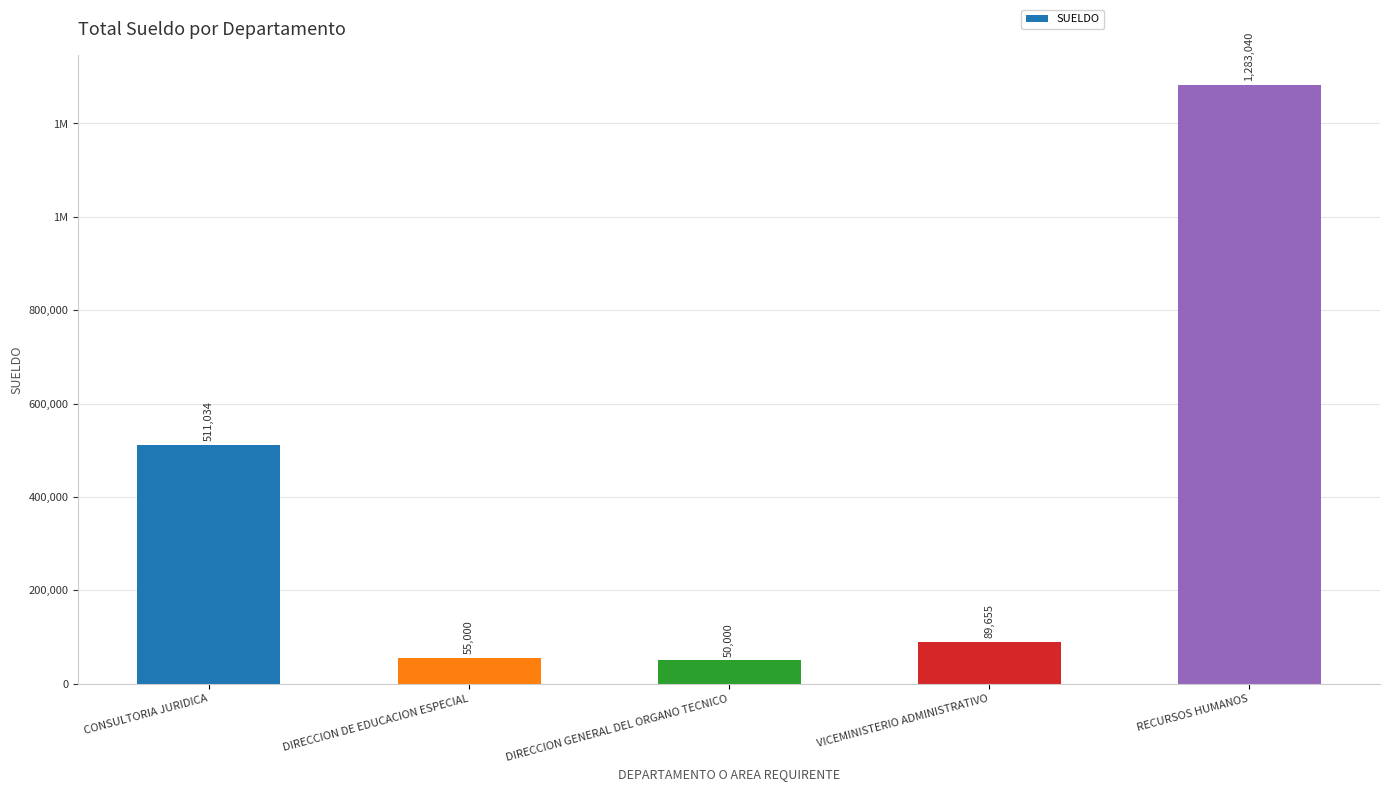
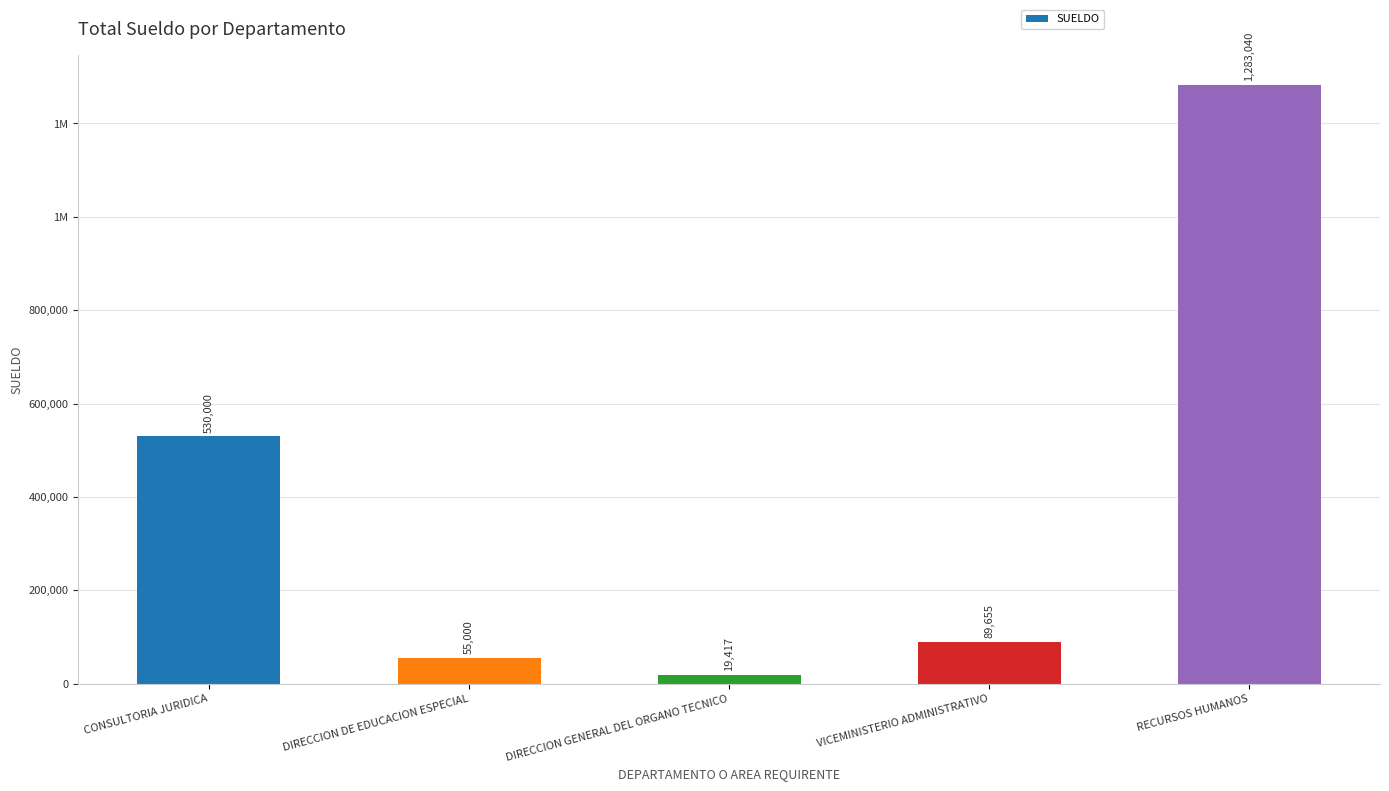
CONSULTORIA JURIDICA: 511,034 -> 530,000
DIRECCION GENERAL DEL ORGANO TECNICO: 50,000 -> 19,417
